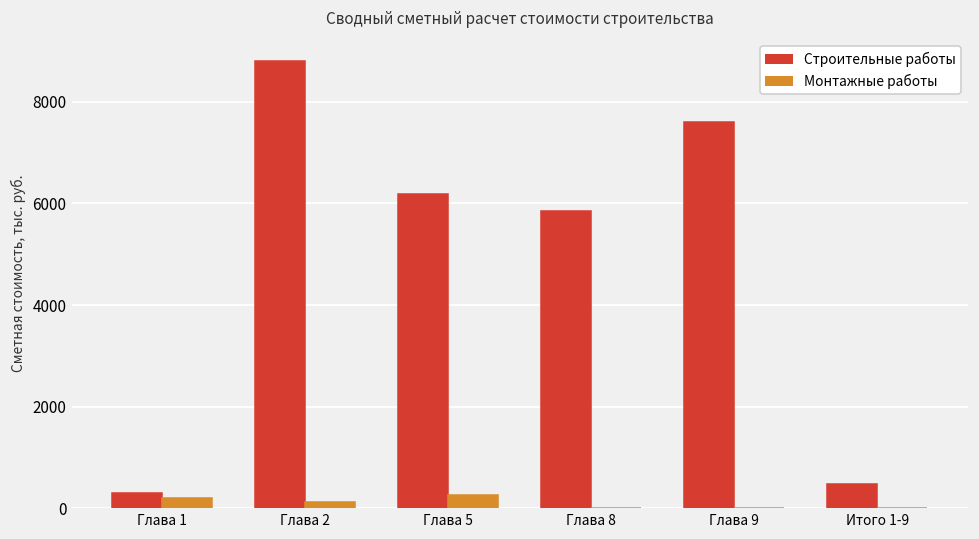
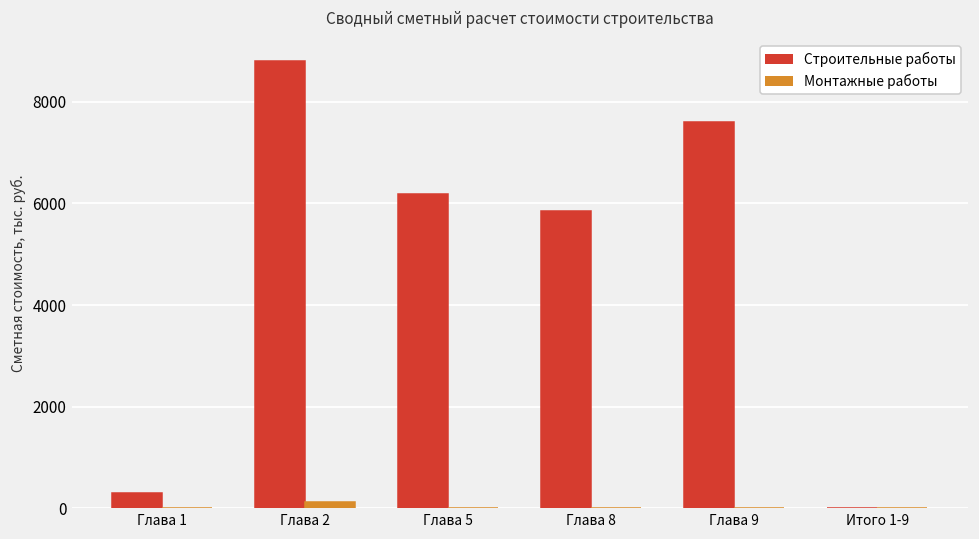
Монтажные работы, Глава 1: 200 -> 0
Монтажные работы, Глава 5: 300 -> 0
Строительные работы, Итого 1-9: 500 -> 0
